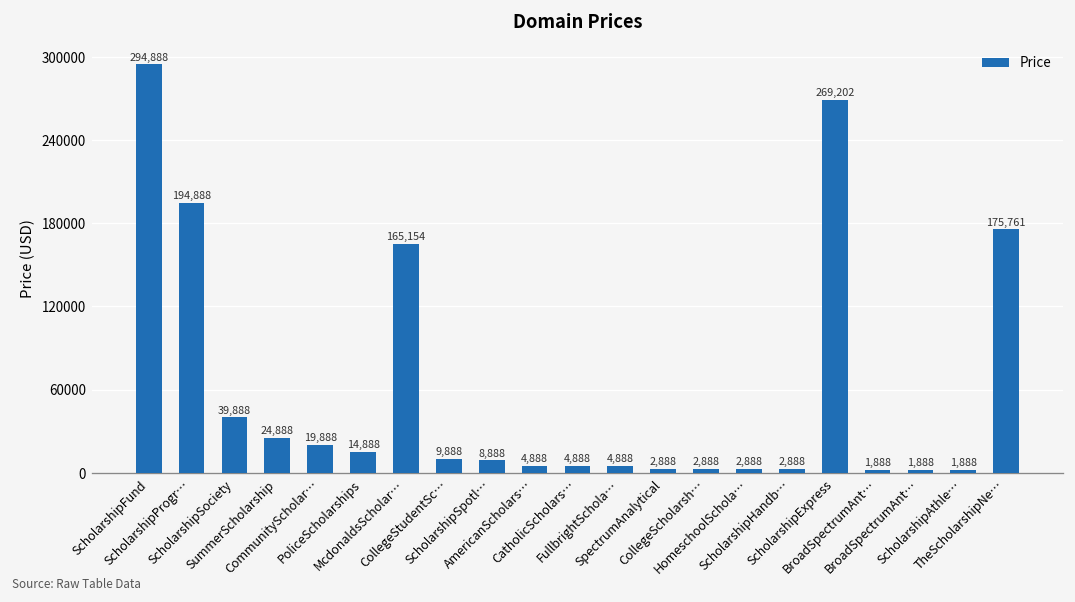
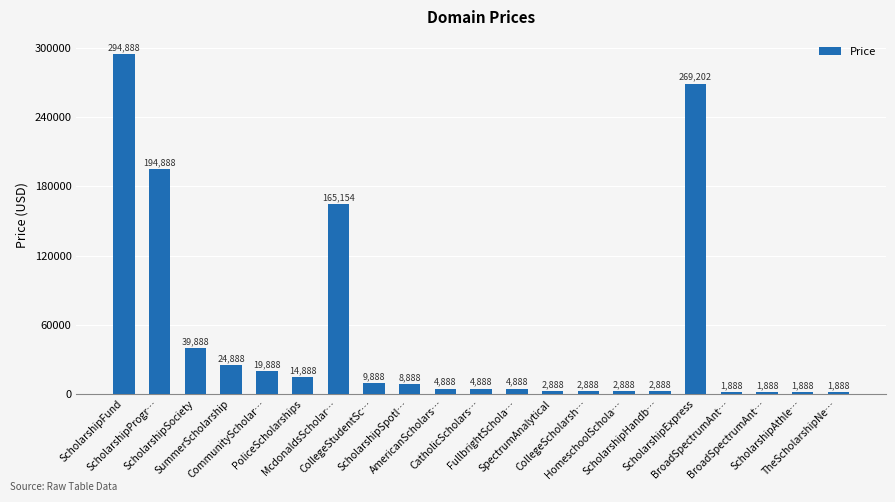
TheScholarshipNe…: 175,761 -> 1,888
